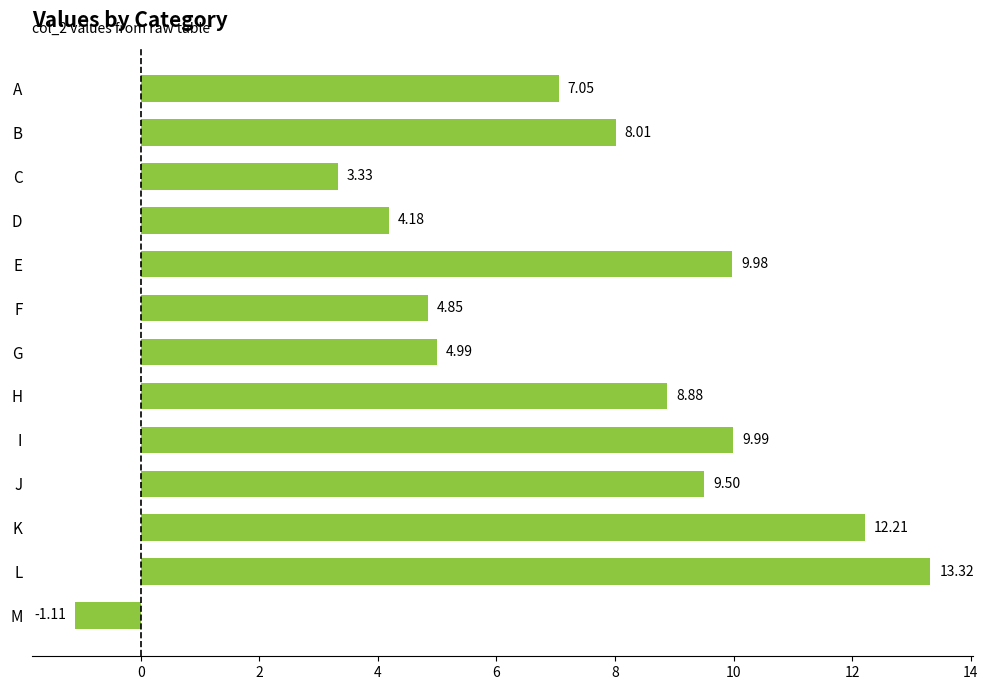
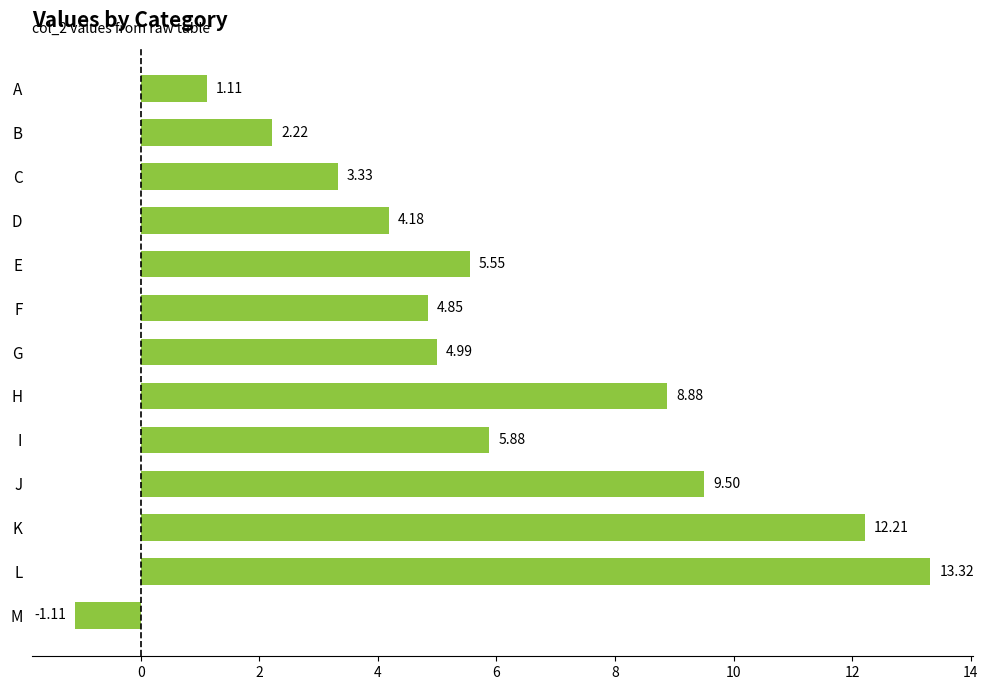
A: 7.05 -> 1.11
B: 8.01 -> 2.22
E: 9.98 -> 5.55
I: 9.99 -> 5.88
